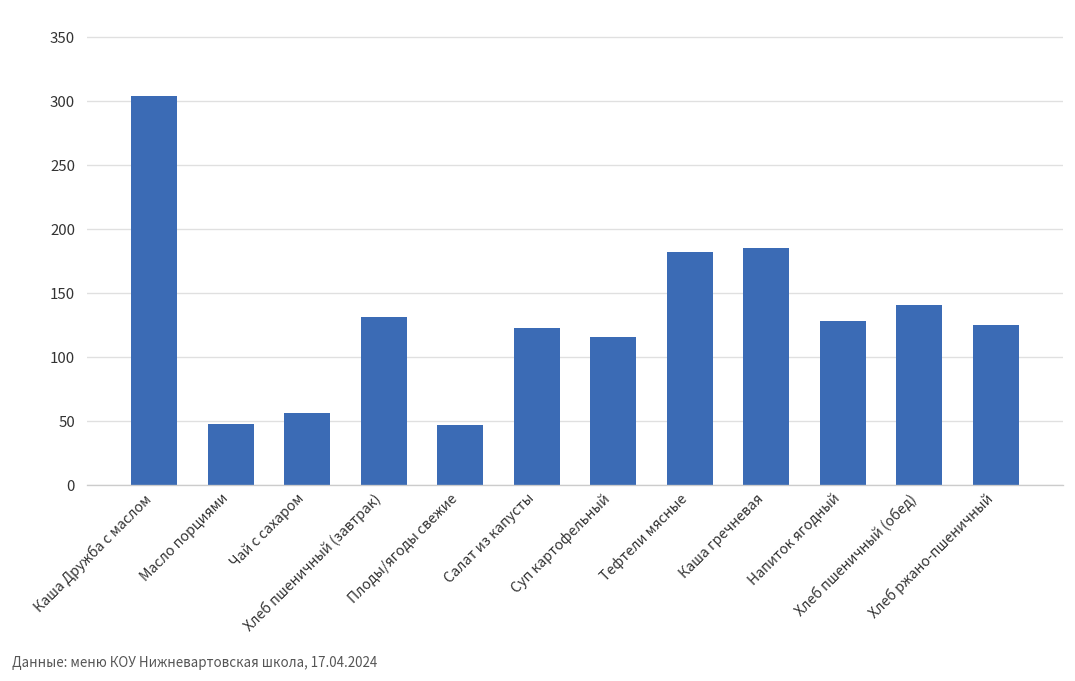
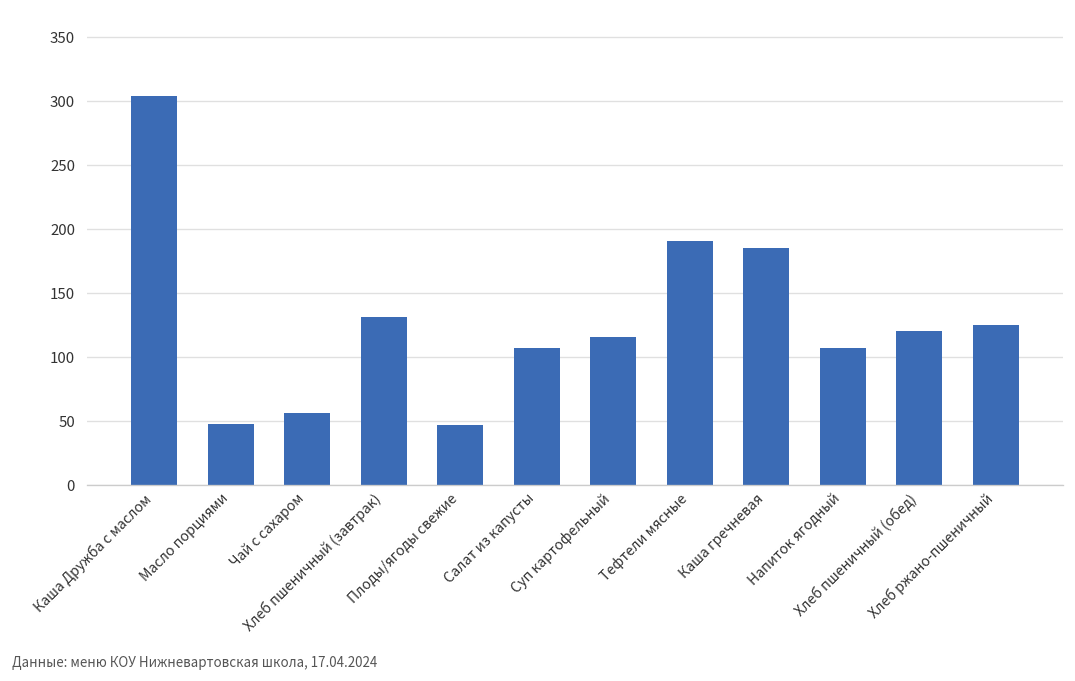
Салат из капусты: 123 -> 107
Тефтели мясные: 182 -> 191
Напиток ягодный: 128 -> 107
Хлеб пшеничный (обед): 140 -> 120
